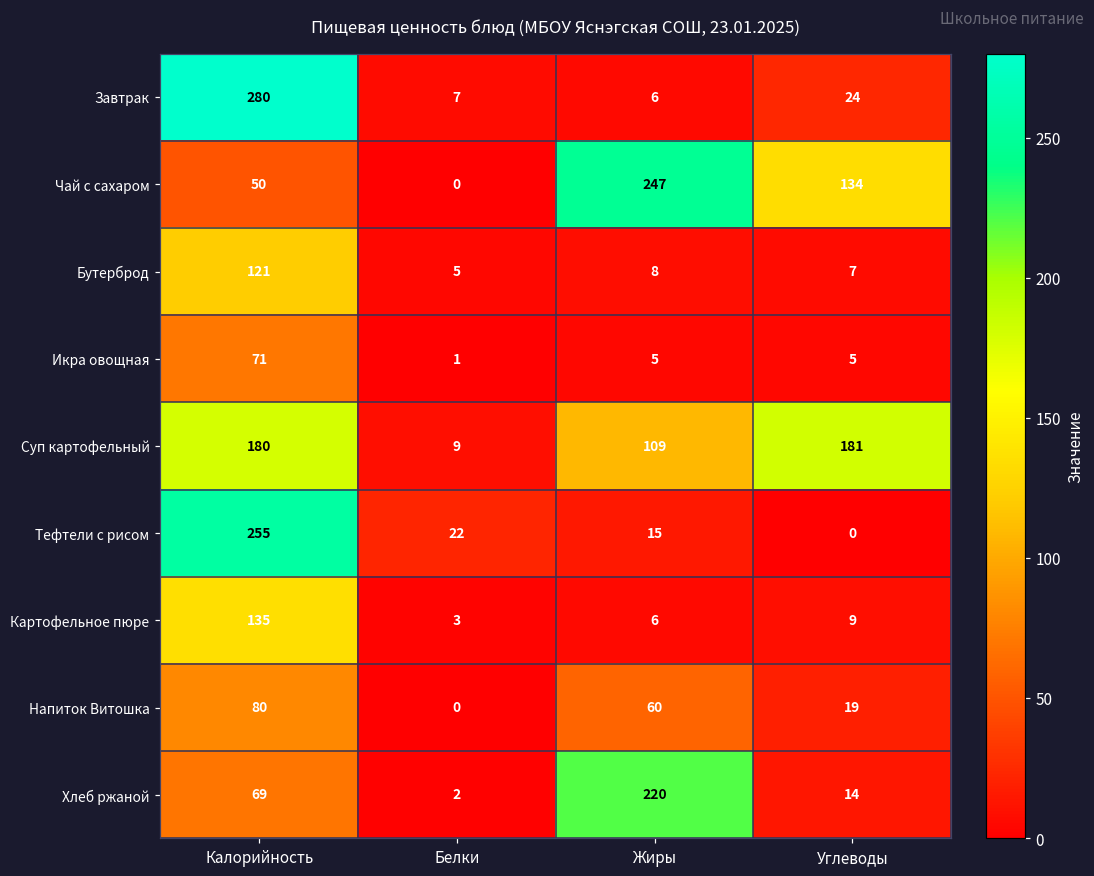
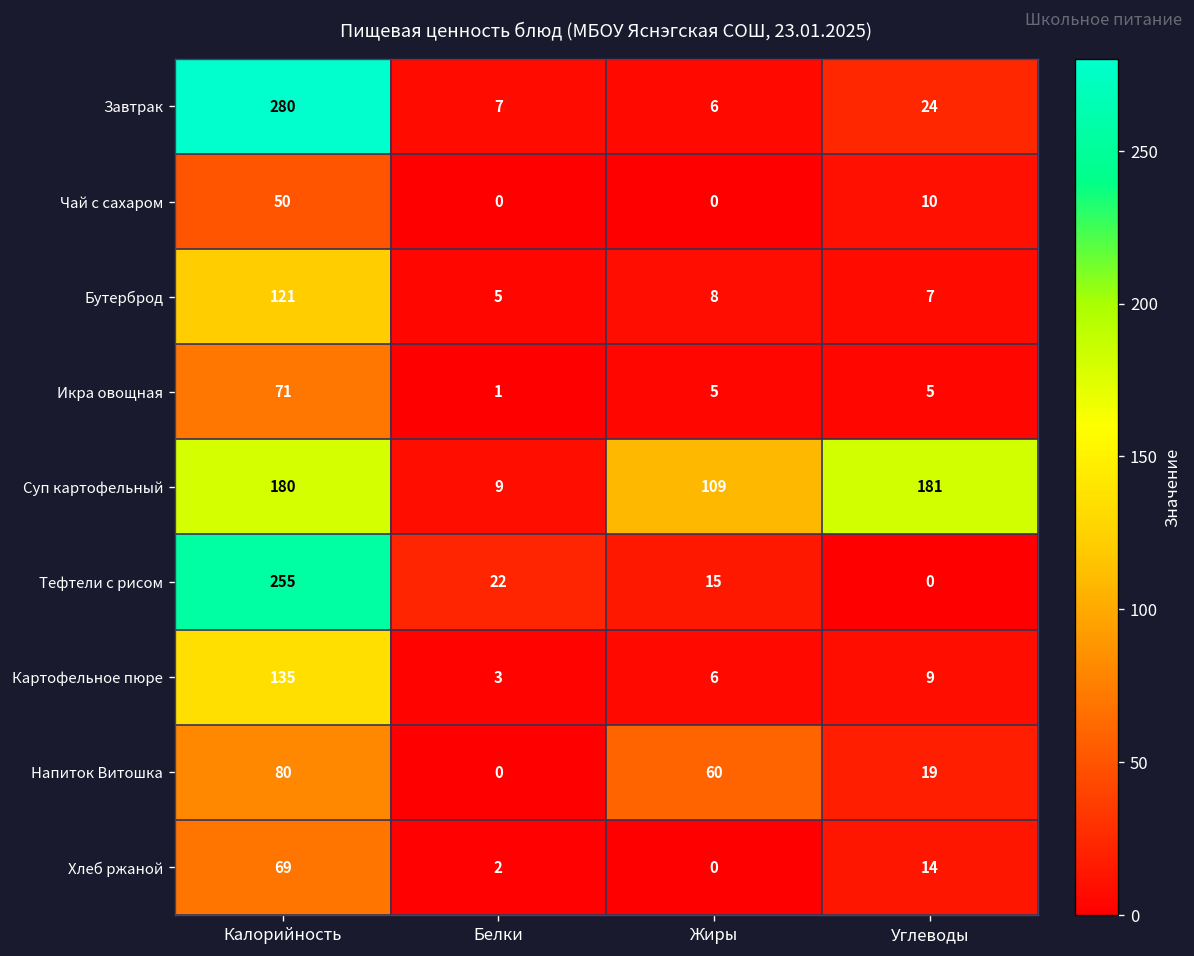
Чай с сахаром, Жиры: 247 -> 0
Чай с сахаром, Углеводы: 134 -> 10
Хлеб ржаной, Жиры: 220 -> 0
